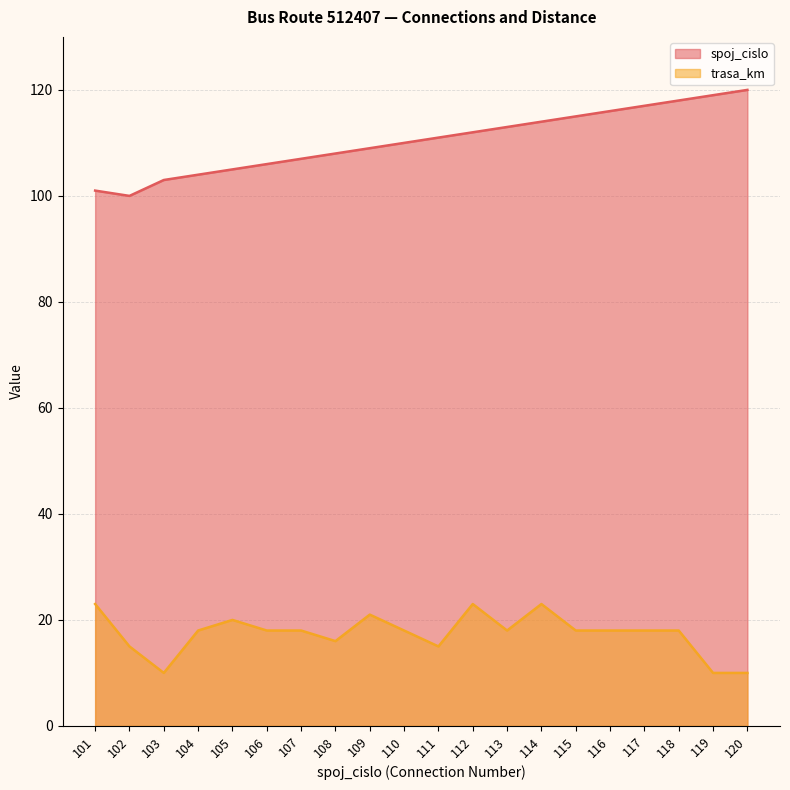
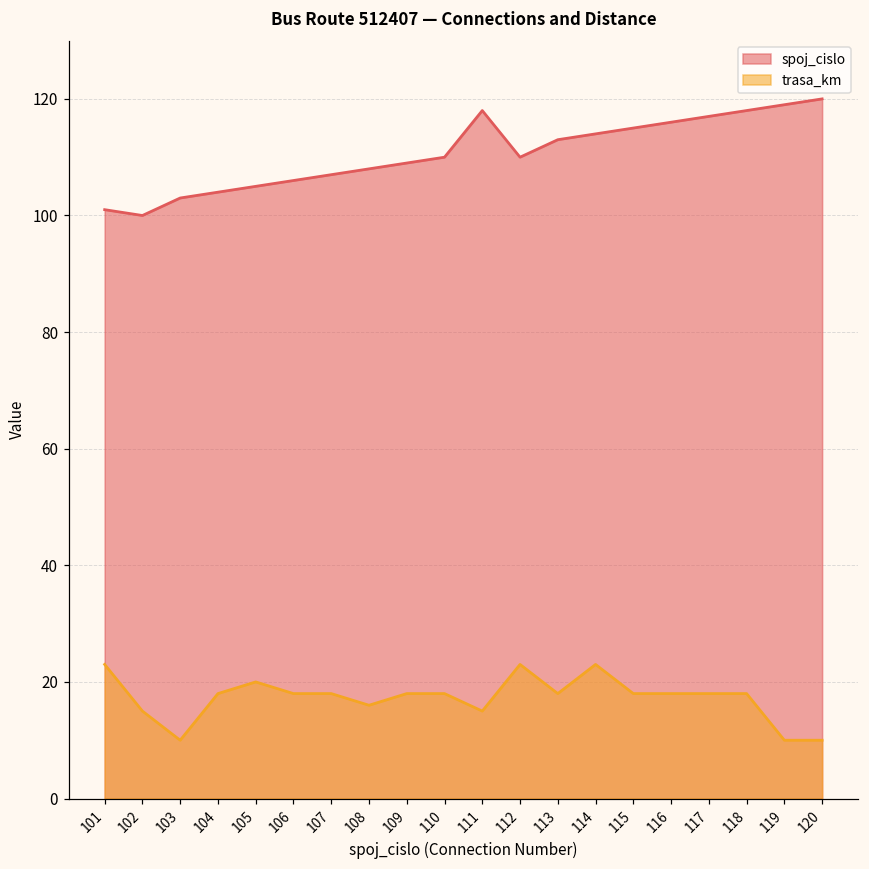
trasa_km, 109: 21 -> 18
spoj_cislo, 111: 111 -> 118
spoj_cislo, 112: 112 -> 110
